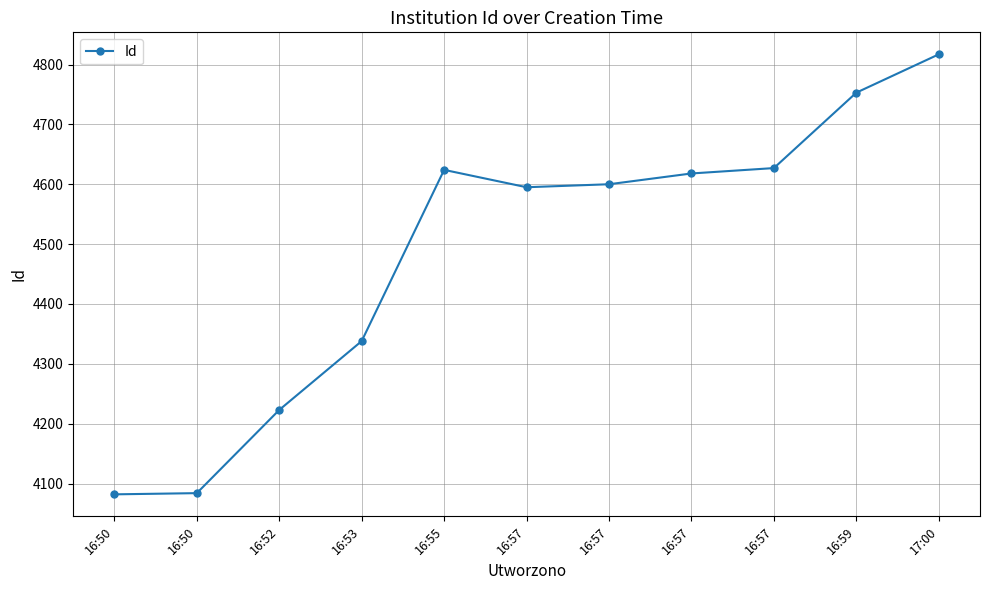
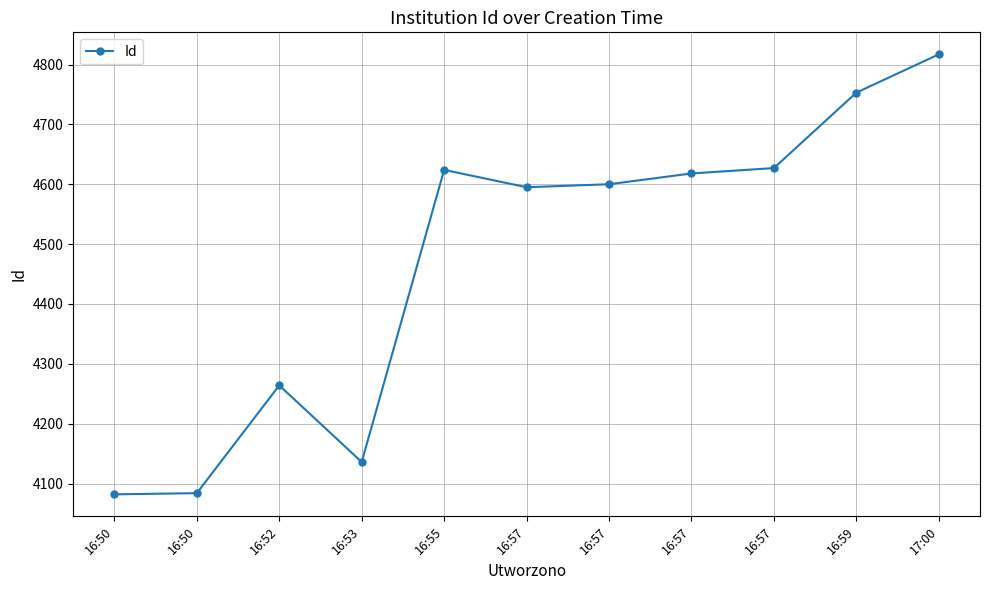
16:52: 4220 -> 4260
16:53: 4340 -> 4140
